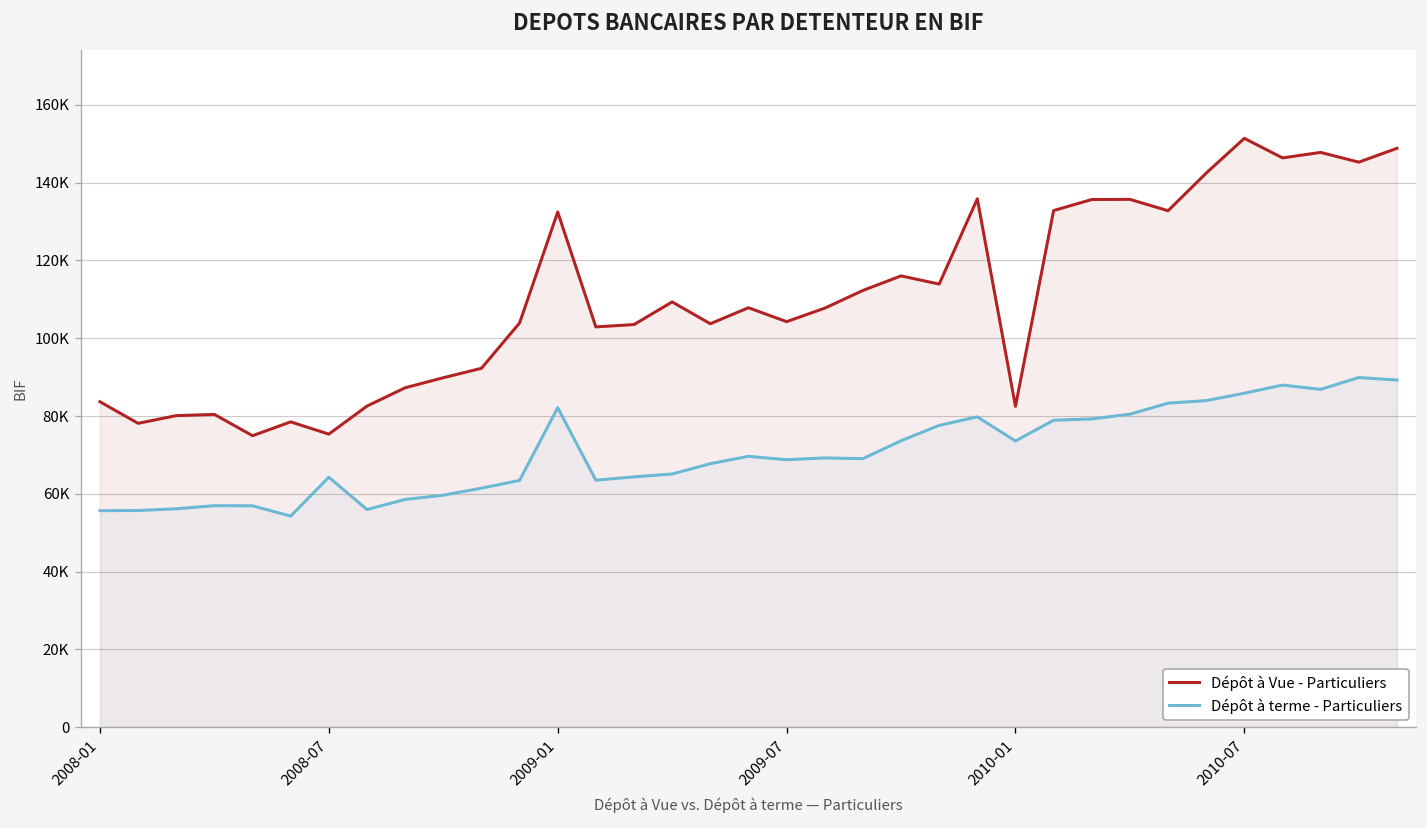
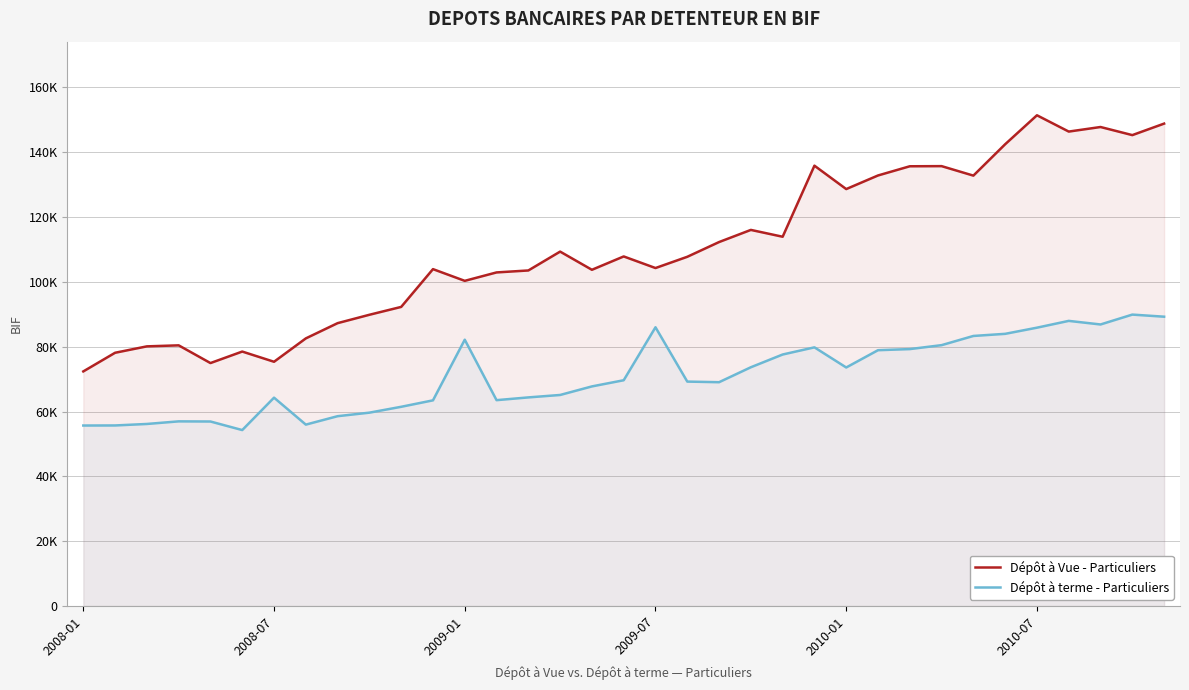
Dépôt à Vue - Particuliers, 2008-01: 84000 -> 72000
Dépôt à Vue - Particuliers, 2009-01: 132000 -> 100000
Dépôt à terme - Particuliers, 2009-07: 69000 -> 86000
Dépôt à Vue - Particuliers, 2010-01: 82000 -> 129000
